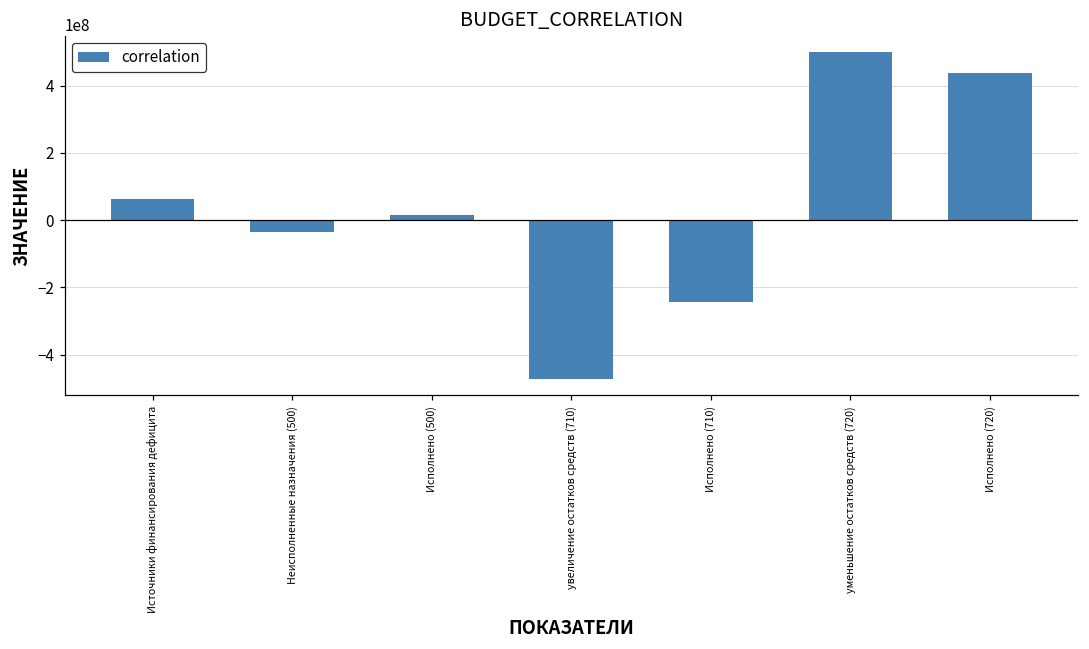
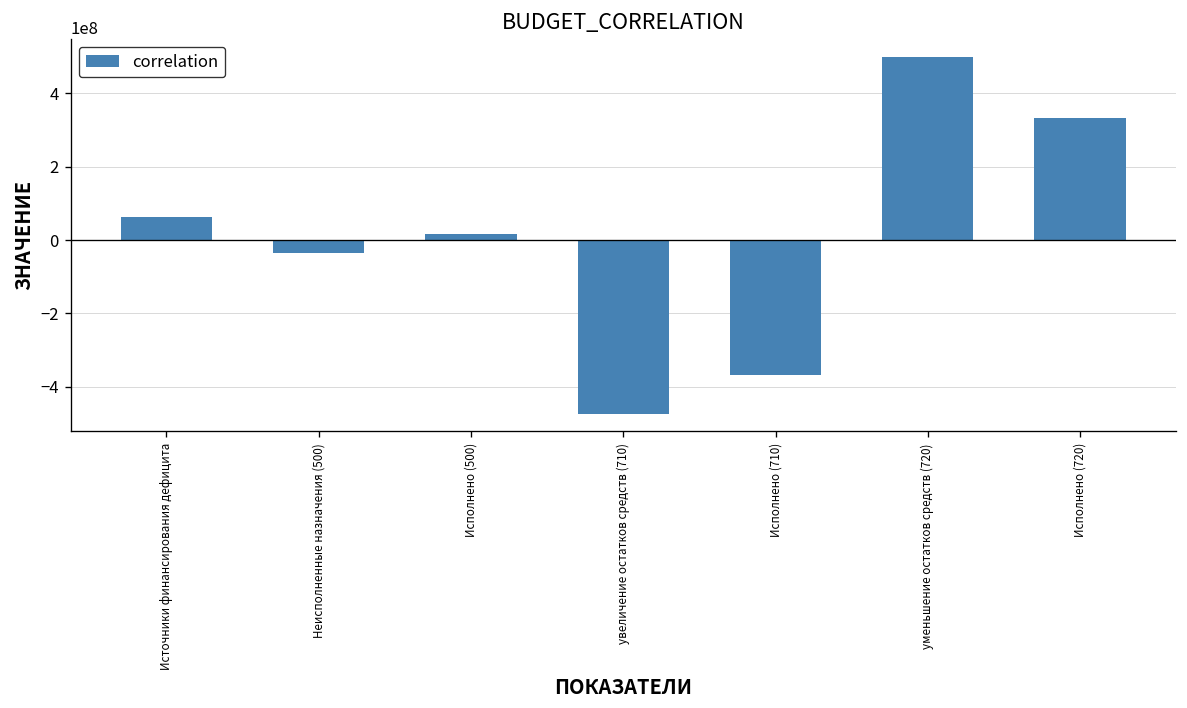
Исполнено (710): -240000000 -> -370000000
Исполнено (720): 440000000 -> 330000000
